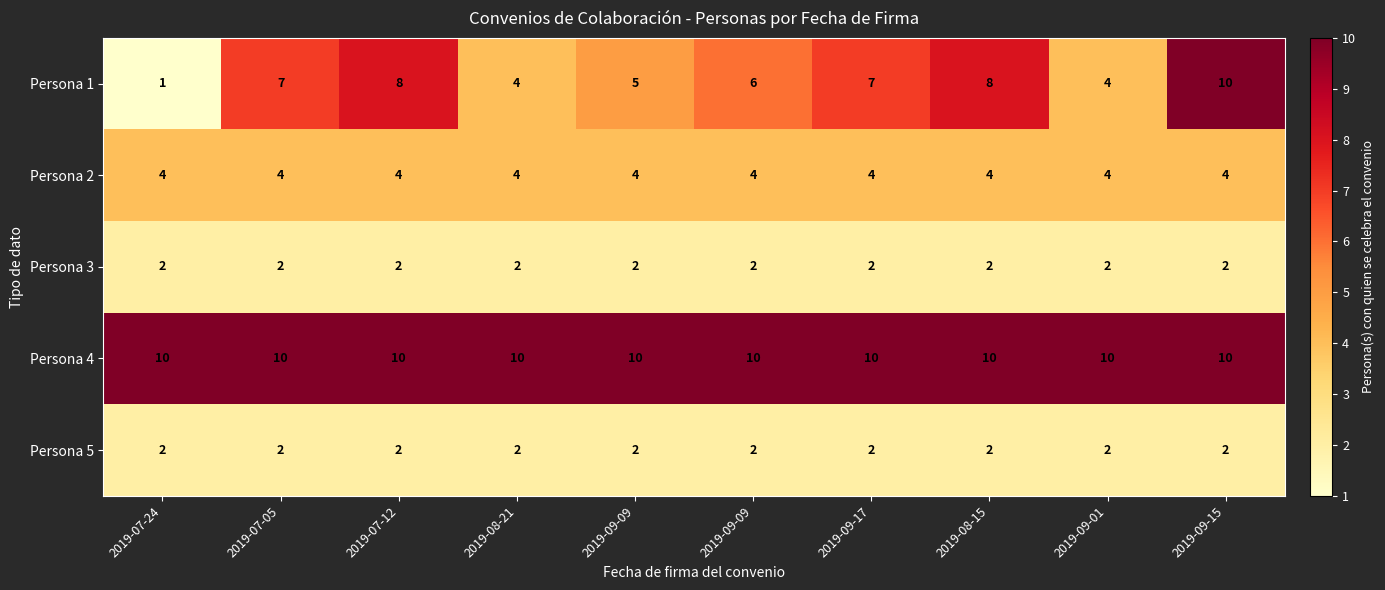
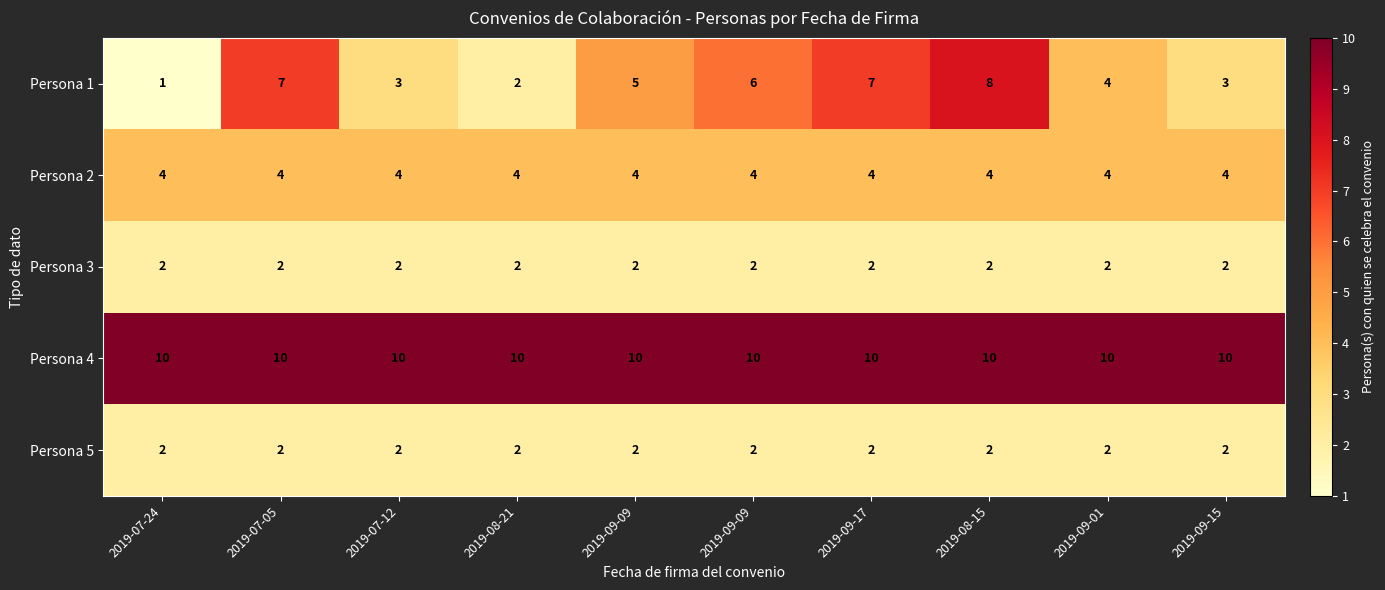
Persona 1, 2019-07-12: 8 -> 3
Persona 1, 2019-08-21: 4 -> 2
Persona 1, 2019-09-15: 10 -> 3
